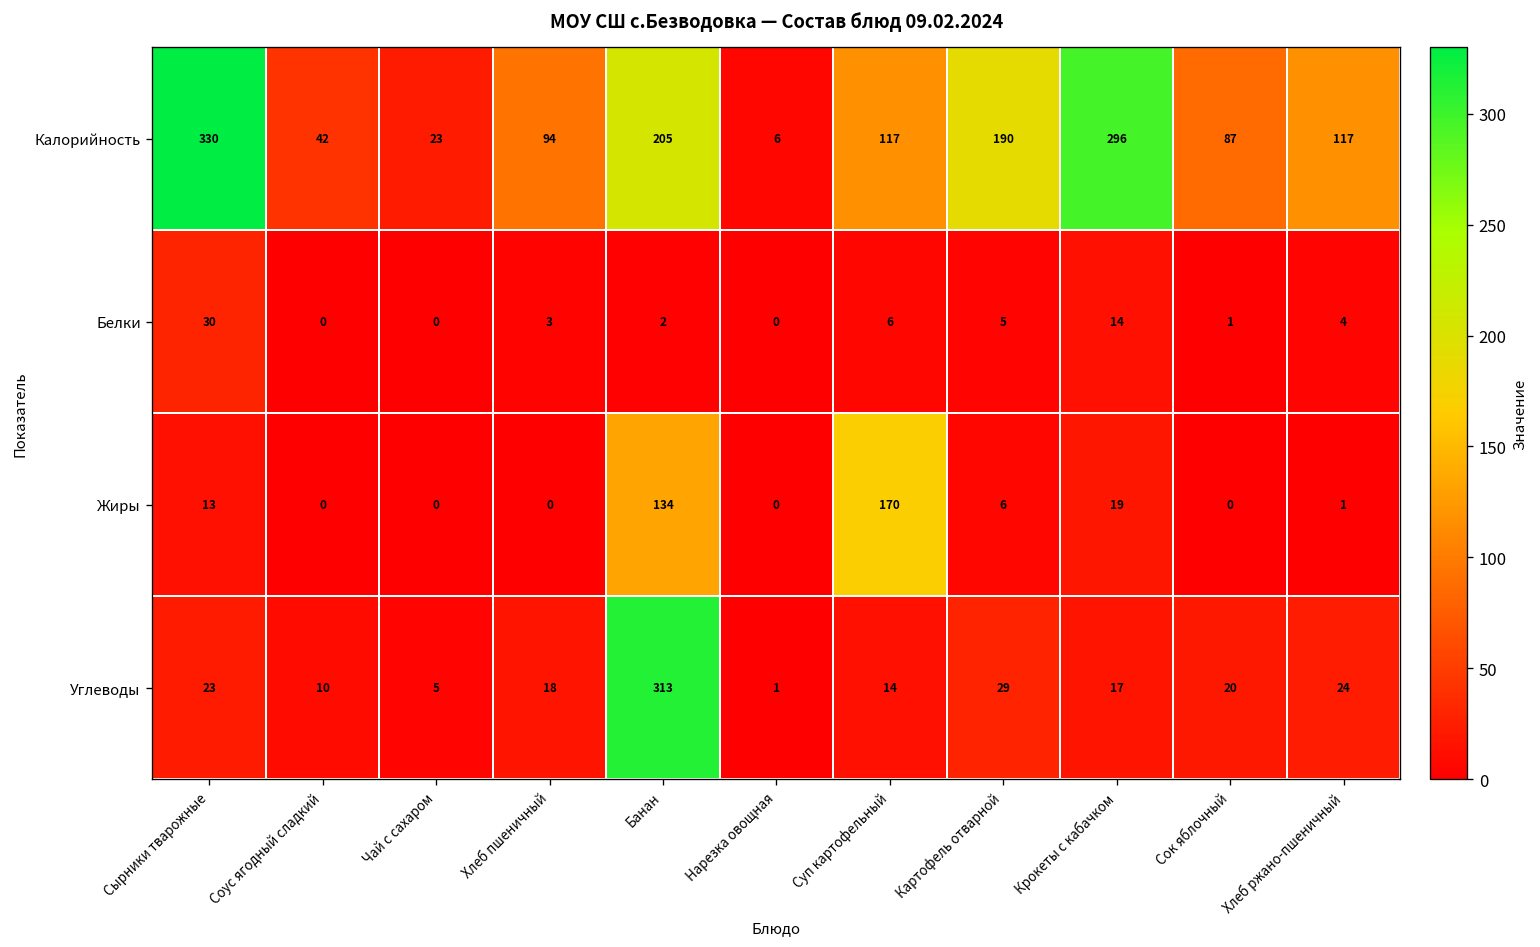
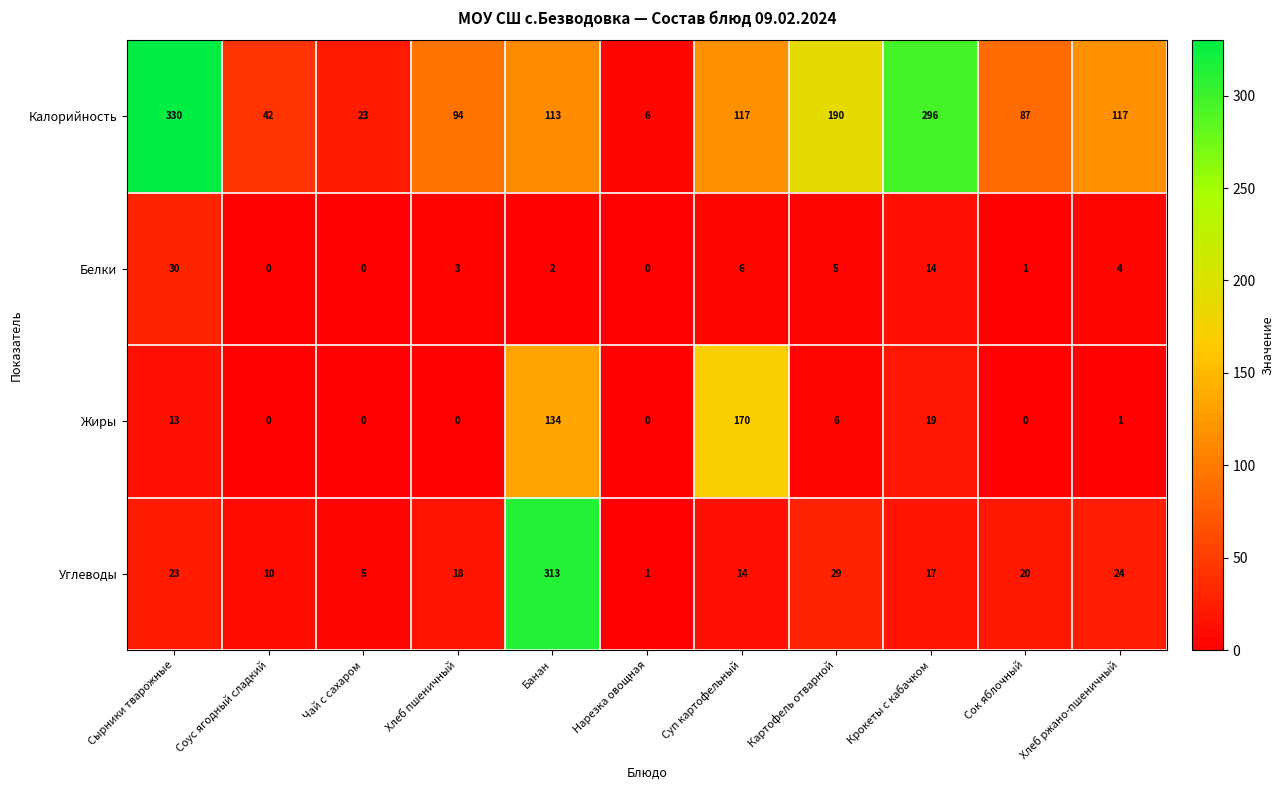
Калорийность, Банан: 205 -> 113
